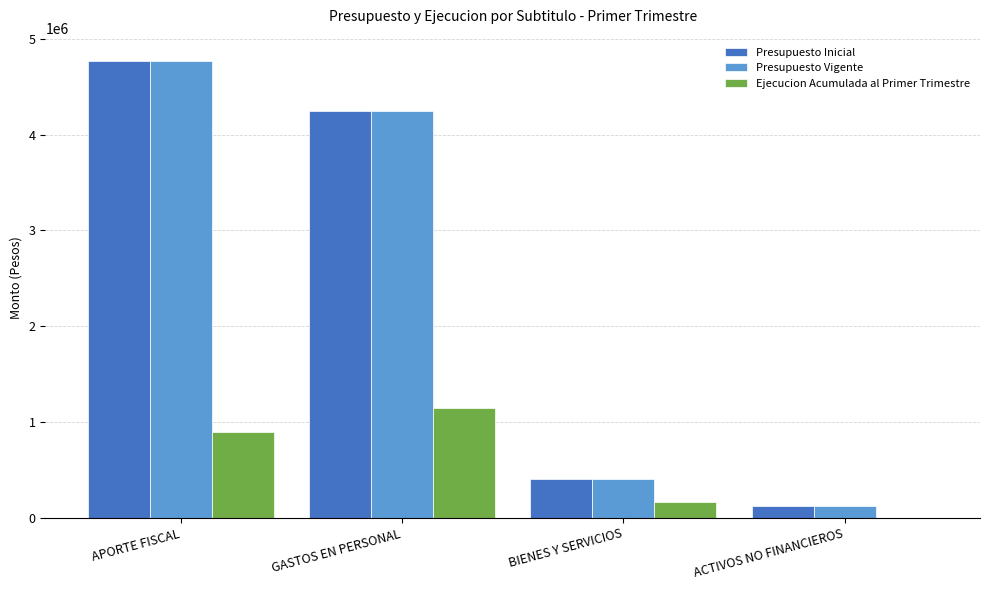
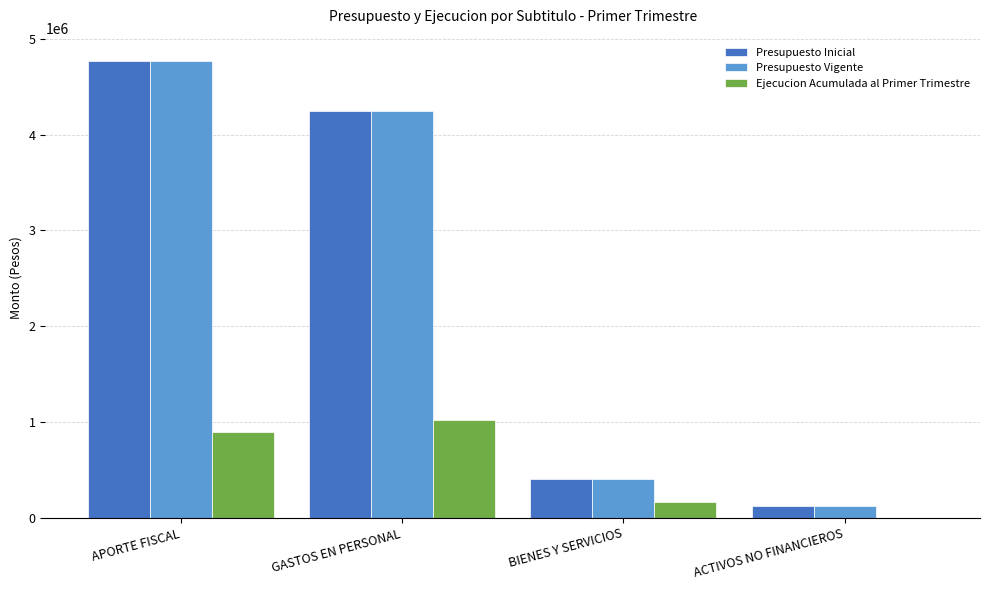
Ejecucion Acumulada al Primer Trimestre, GASTOS EN PERSONAL: 1100000 -> 1000000
